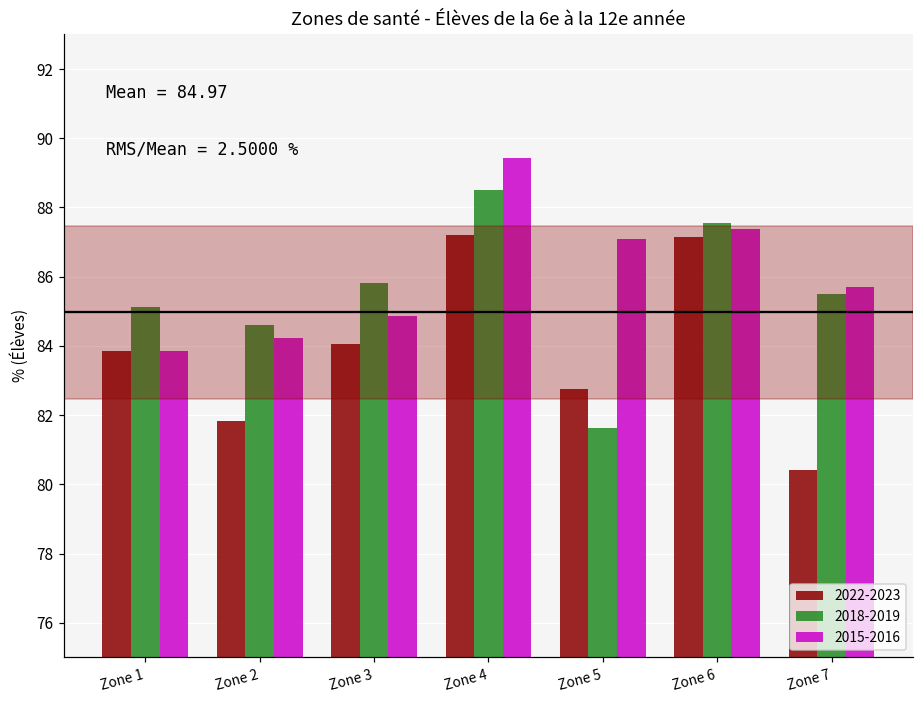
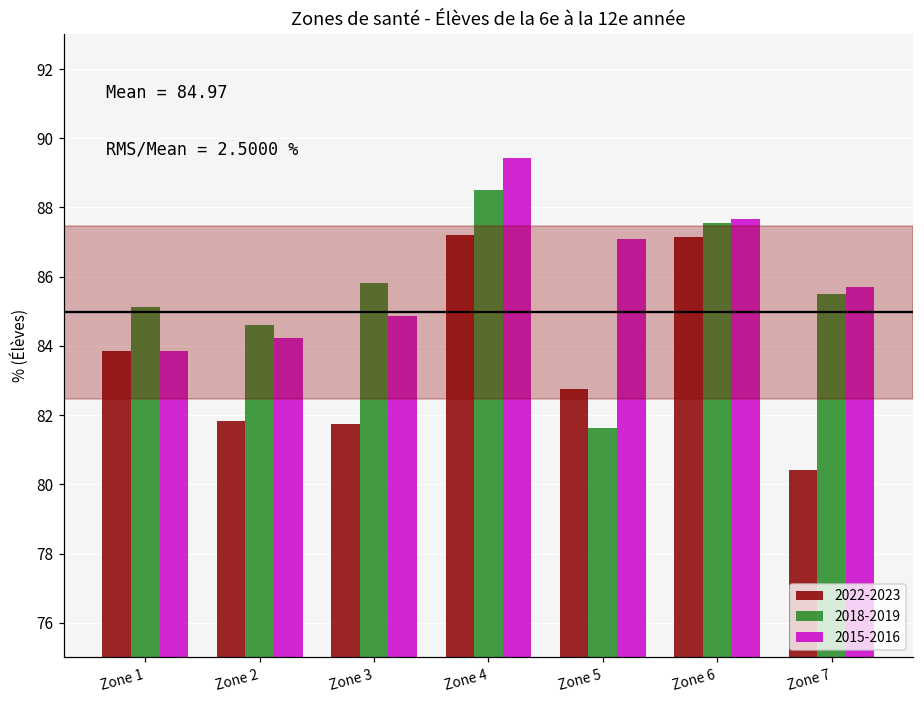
2022-2023, Zone 3: 84.1 -> 81.7
2015-2016, Zone 6: 87.4 -> 87.7
